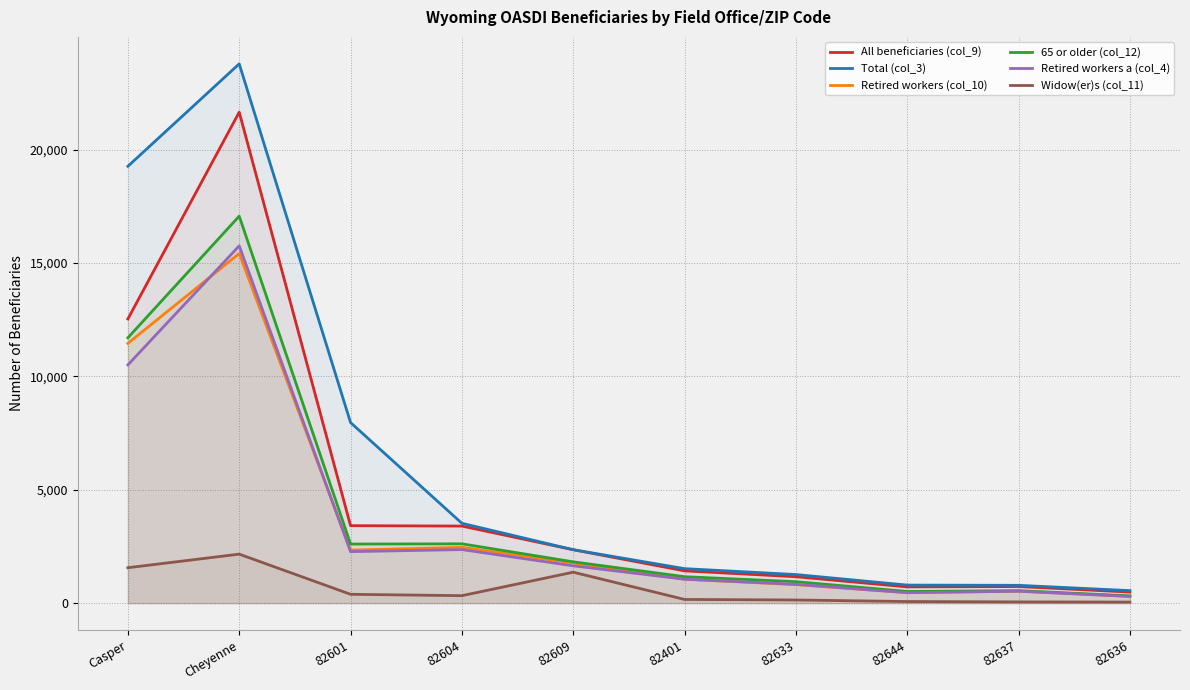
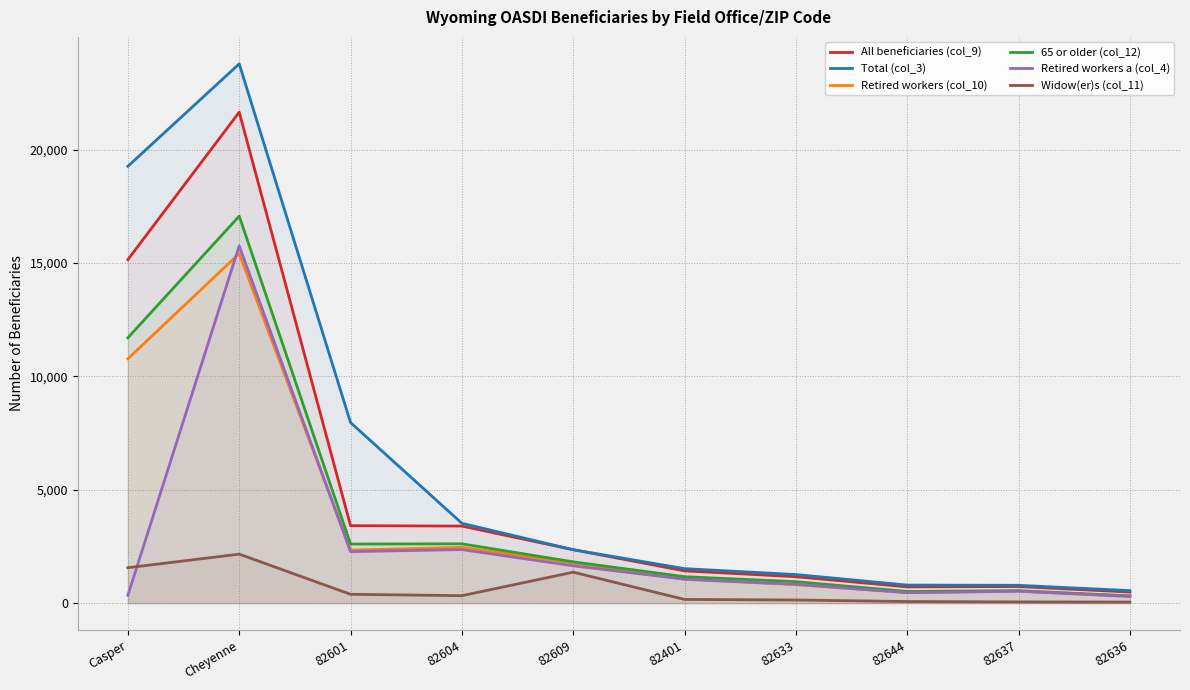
All beneficiaries (col_9), Casper: 12,500 -> 15,100
Retired workers (col_10), Casper: 11,500 -> 10,800
Retired workers a (col_4), Casper: 10,500 -> 300
